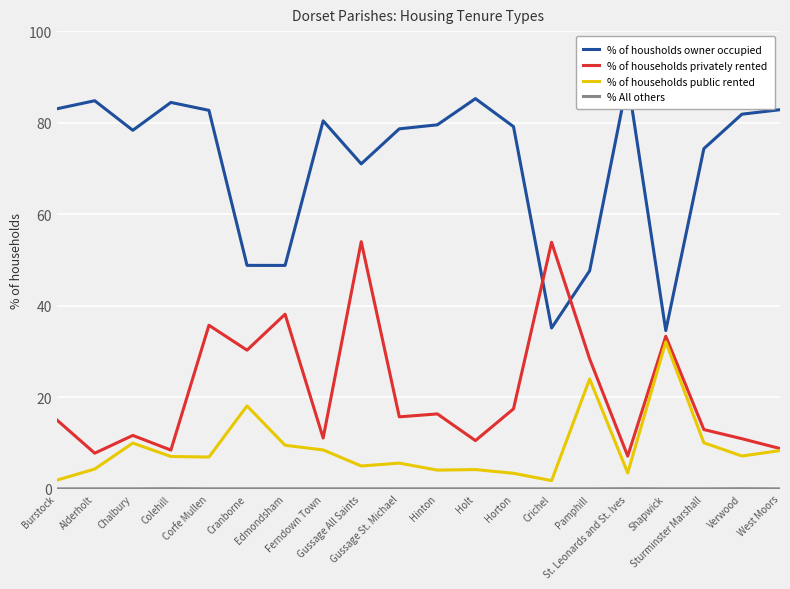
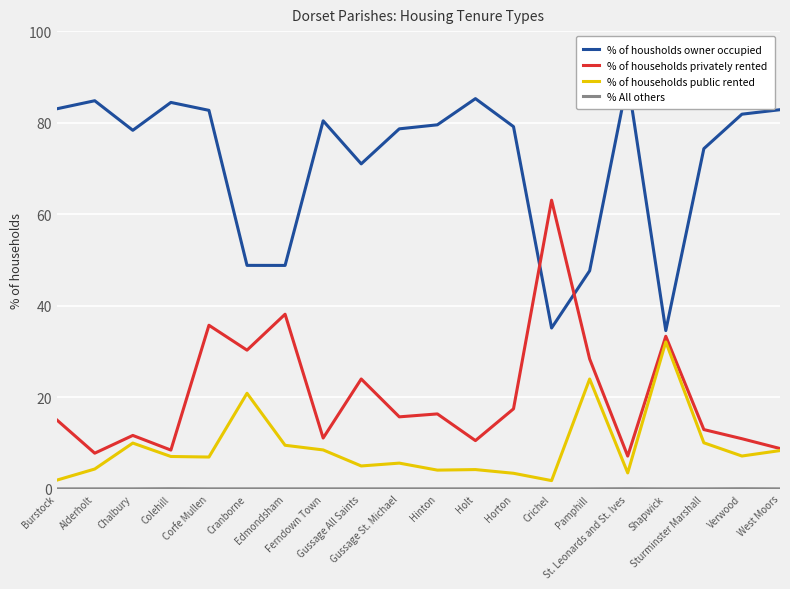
% of households public rented, Cranborne: 18 -> 21
% of households privately rented, Gussage All Saints: 54 -> 24
% of households privately rented, Crichel: 54 -> 63
